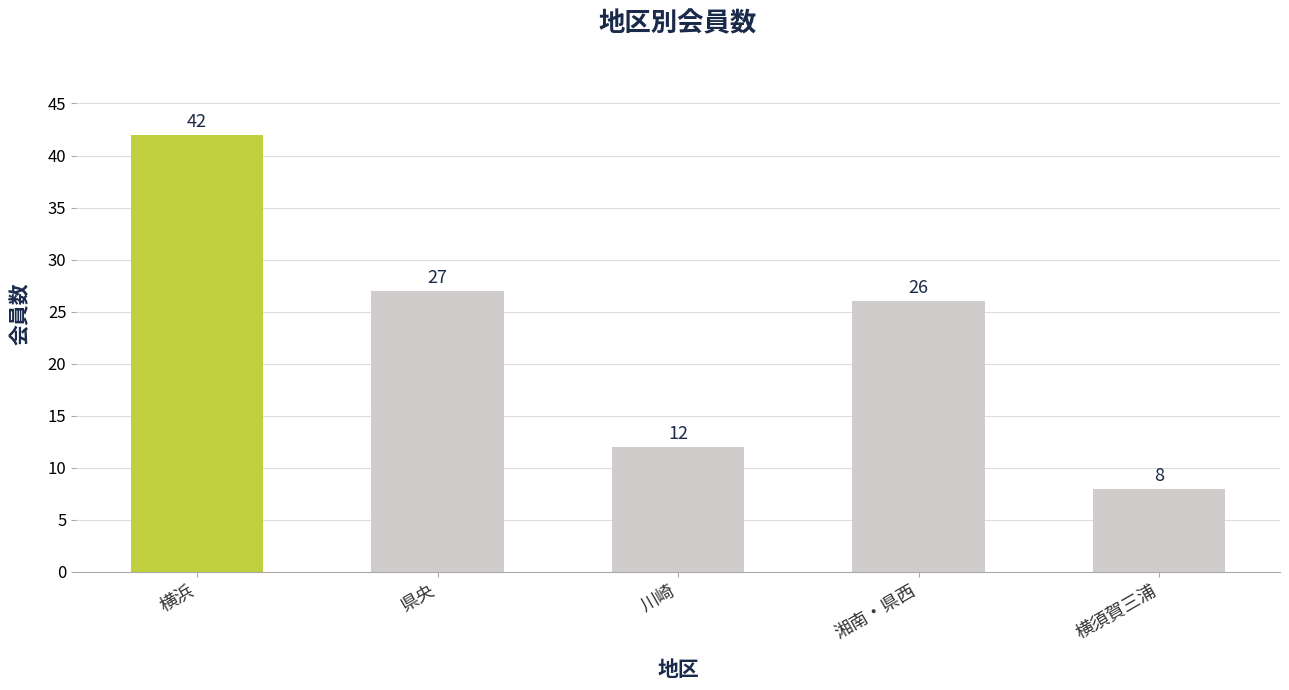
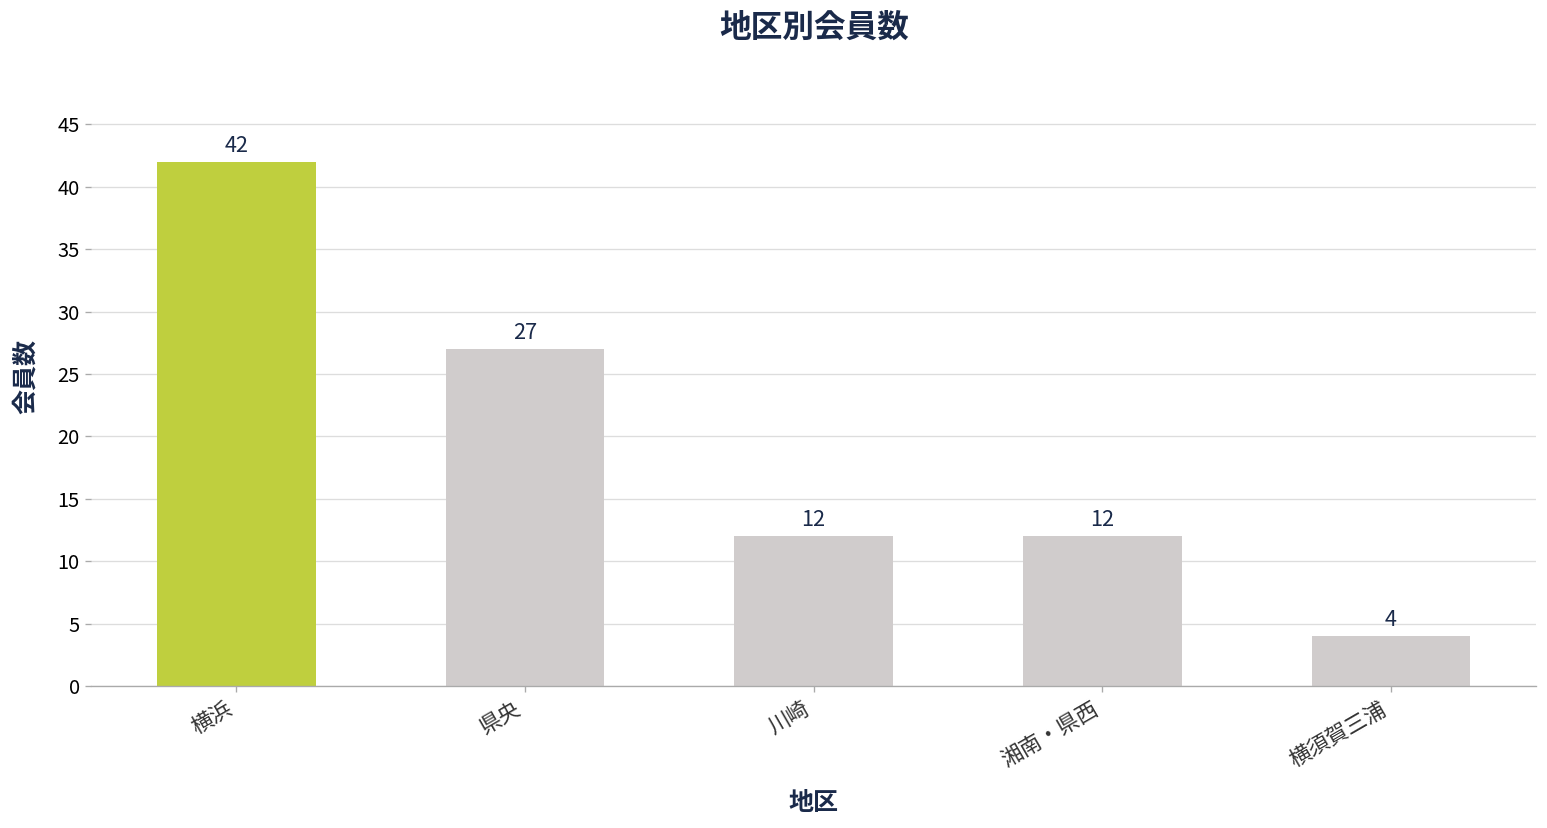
湘南・県西: 26 -> 12
横須賀三浦: 8 -> 4
